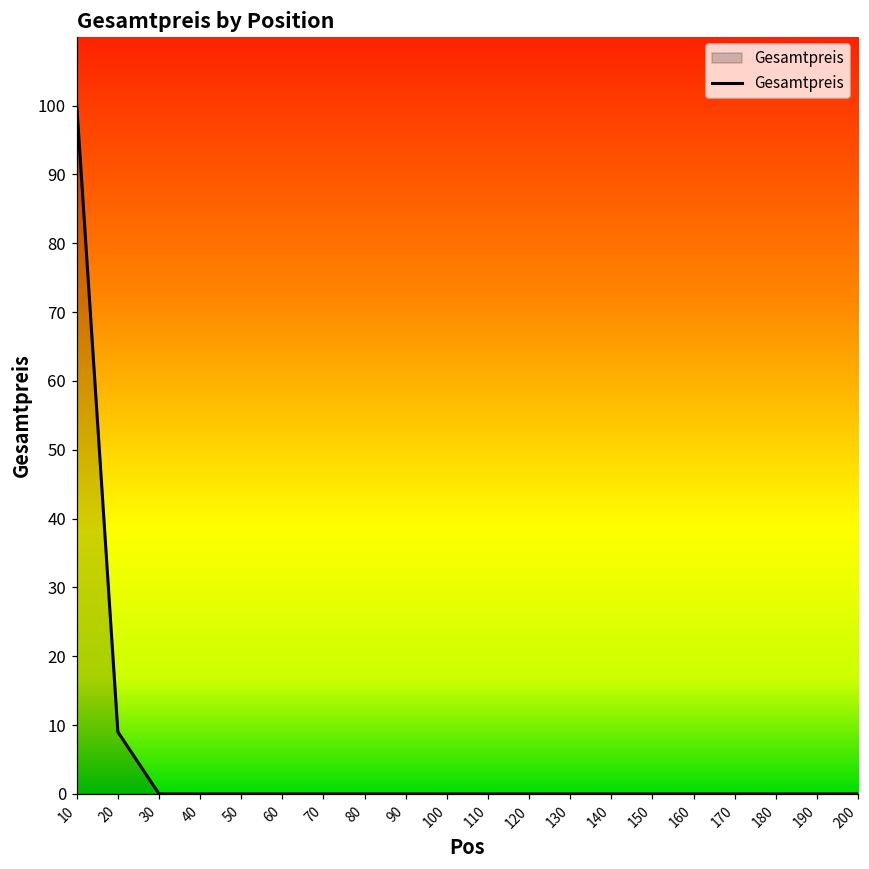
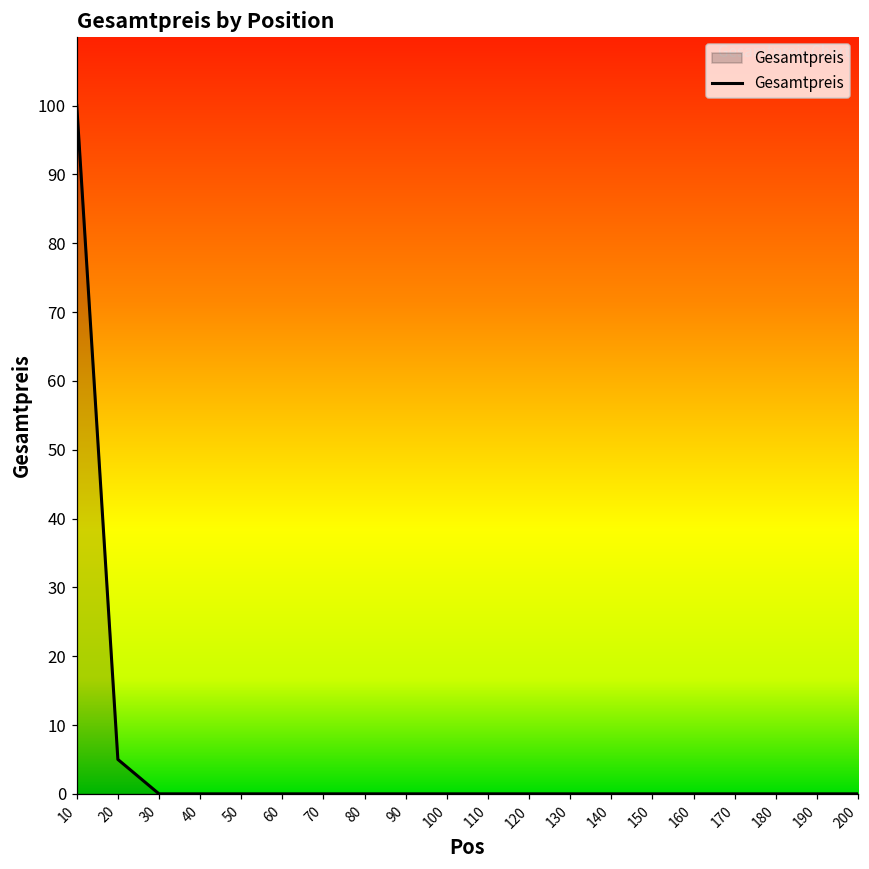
20: 9 -> 5
